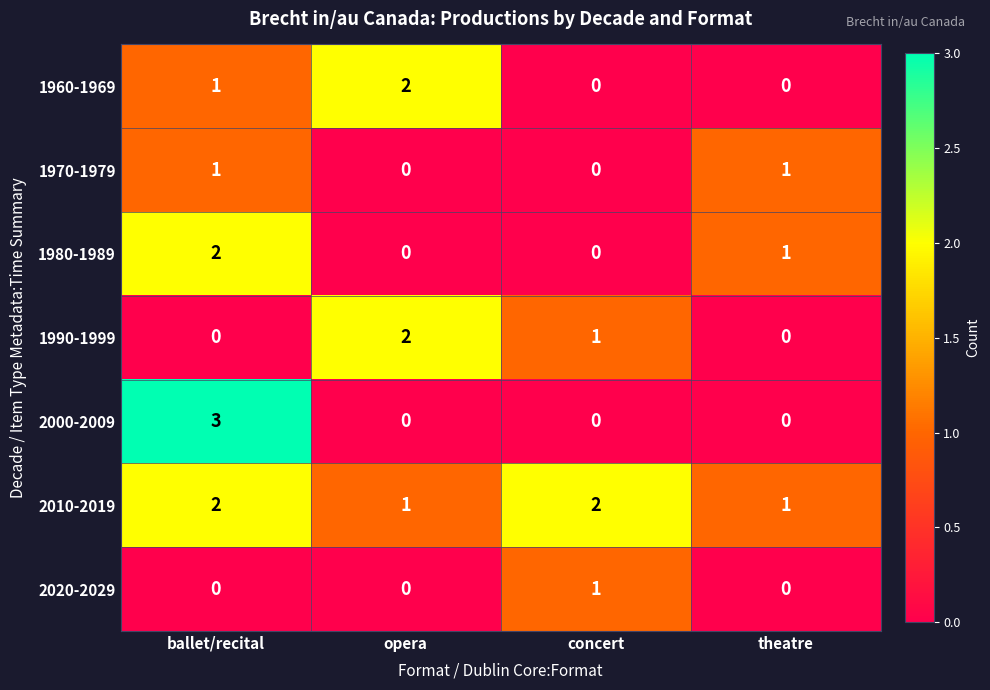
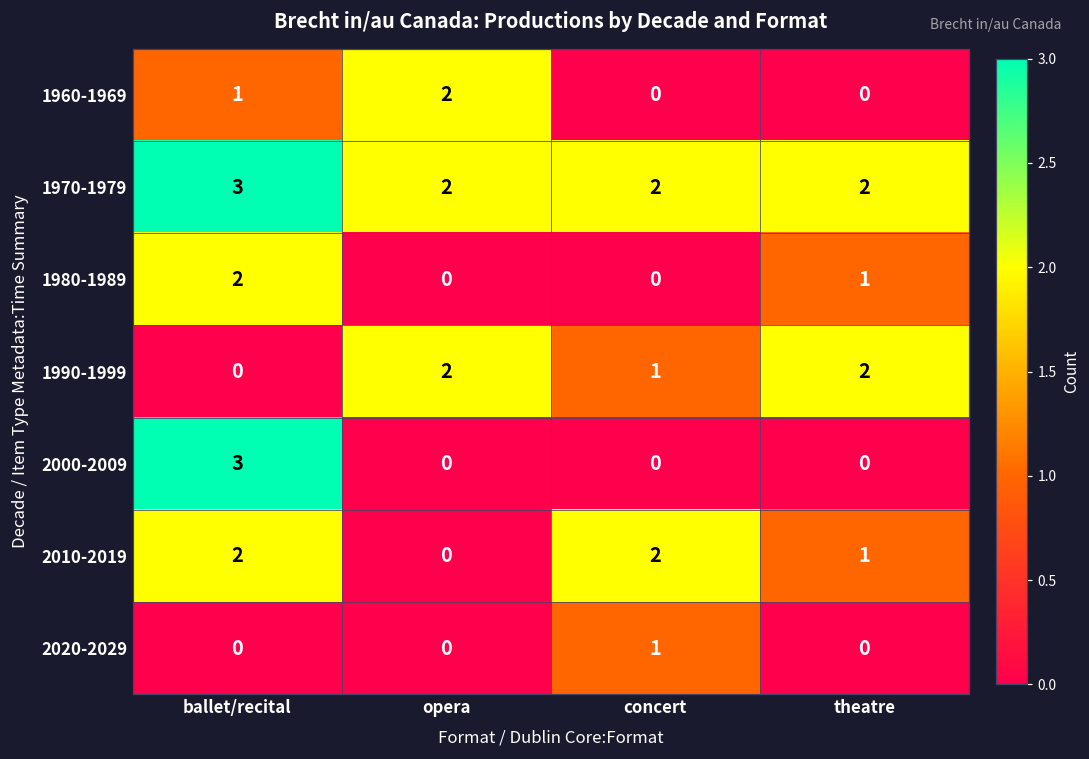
1970-1979, ballet/recital: 1 -> 3
1970-1979, opera: 0 -> 2
1970-1979, concert: 0 -> 2
1970-1979, theatre: 1 -> 2
1990-1999, theatre: 0 -> 2
2010-2019, opera: 1 -> 0
